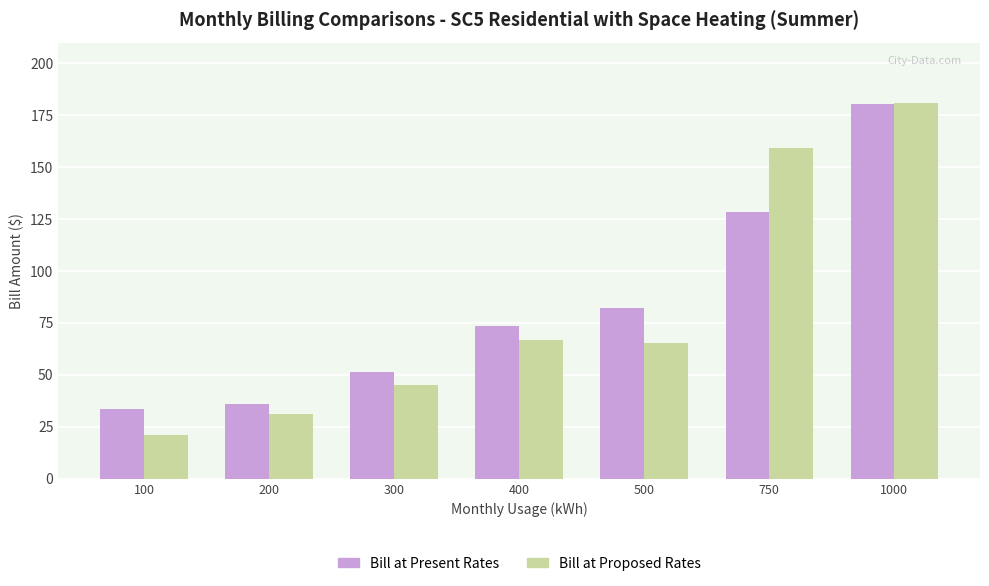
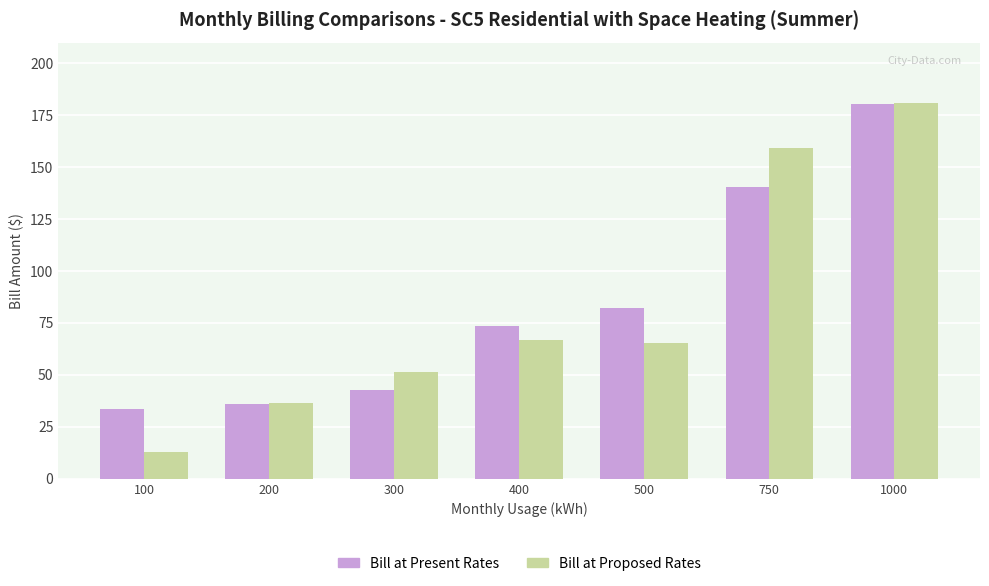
Bill at Proposed Rates, 100: 21 -> 13
Bill at Proposed Rates, 200: 31 -> 36
Bill at Present Rates, 300: 51 -> 42
Bill at Proposed Rates, 300: 45 -> 52
Bill at Present Rates, 750: 129 -> 140
